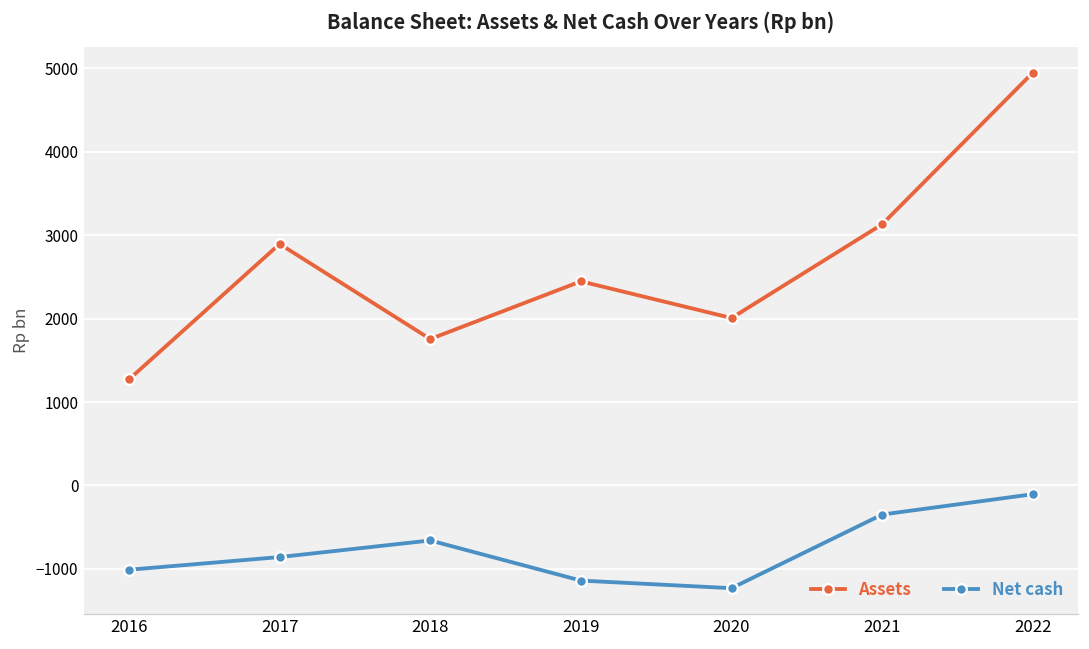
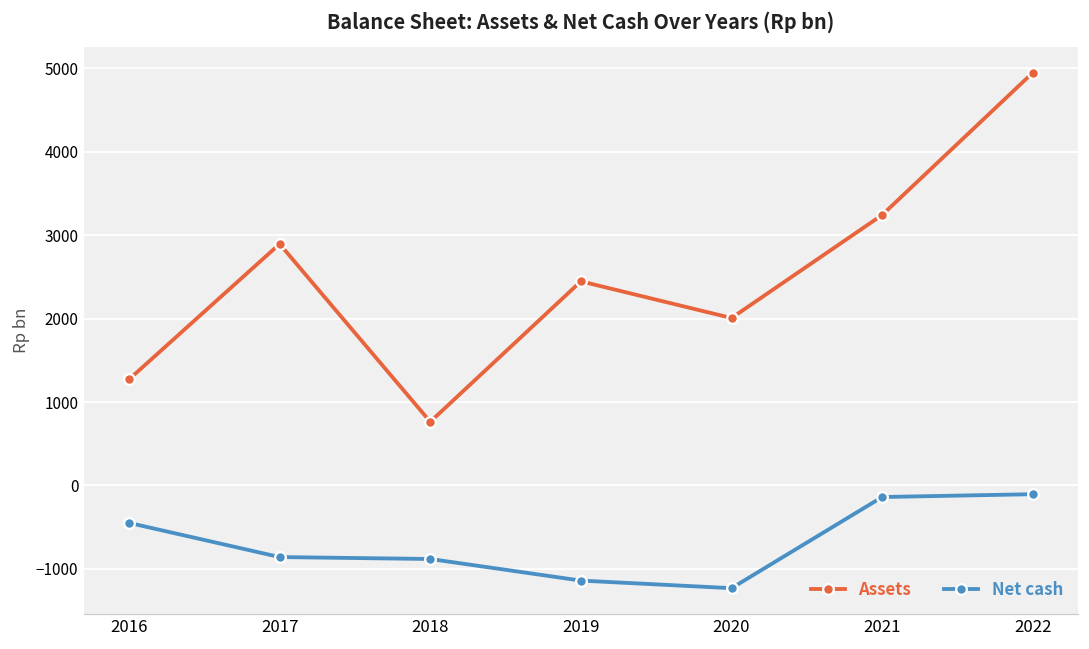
Net cash, 2016: -1000 -> -400
Assets, 2018: 1800 -> 800
Net cash, 2018: -700 -> -900
Assets, 2021: 3100 -> 3200
Net cash, 2021: -300 -> -100
